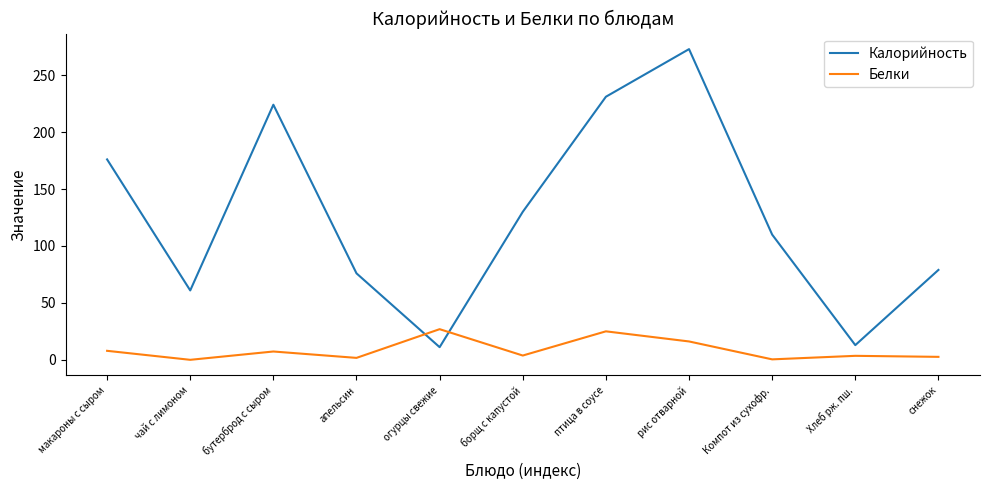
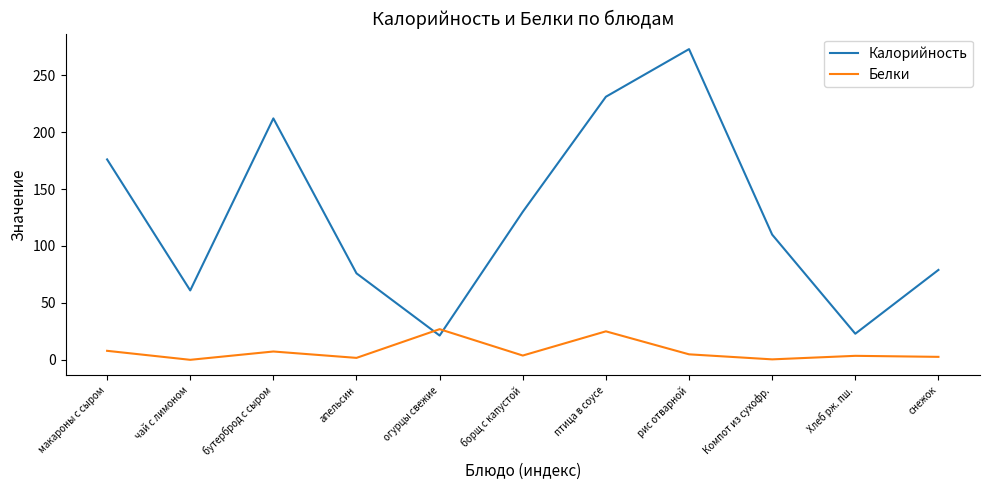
Калорийность, бутерброд с сыром: 224 -> 212
Калорийность, огурцы свежие: 11 -> 21
Белки, рис отварной: 16 -> 5
Калорийность, Хлеб рж. пш.: 13 -> 23
